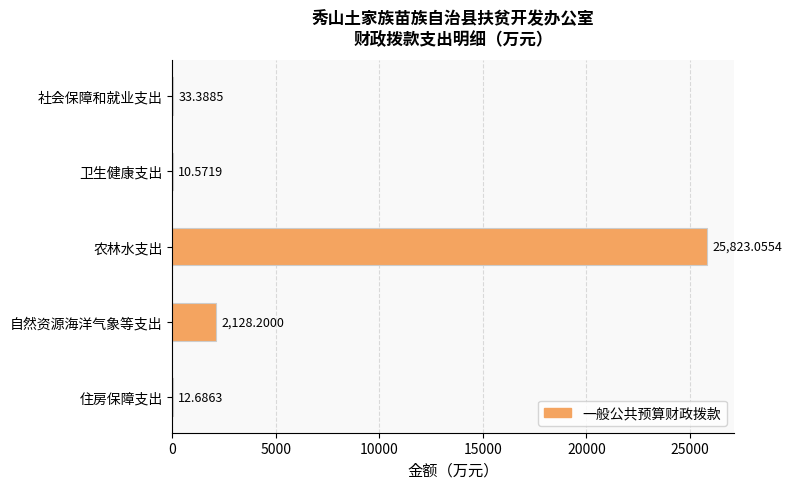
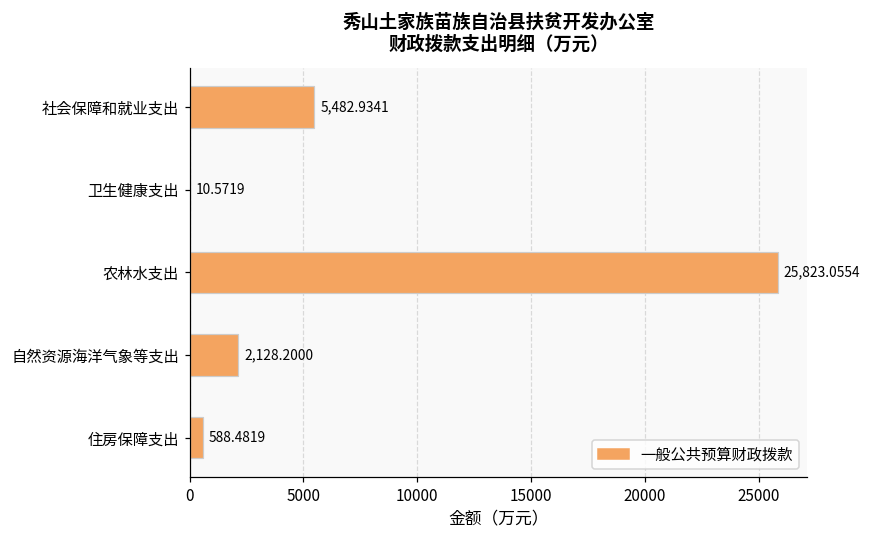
社会保障和就业支出: 33.3885 -> 5,482.9341
住房保障支出: 12.6863 -> 588.4819
